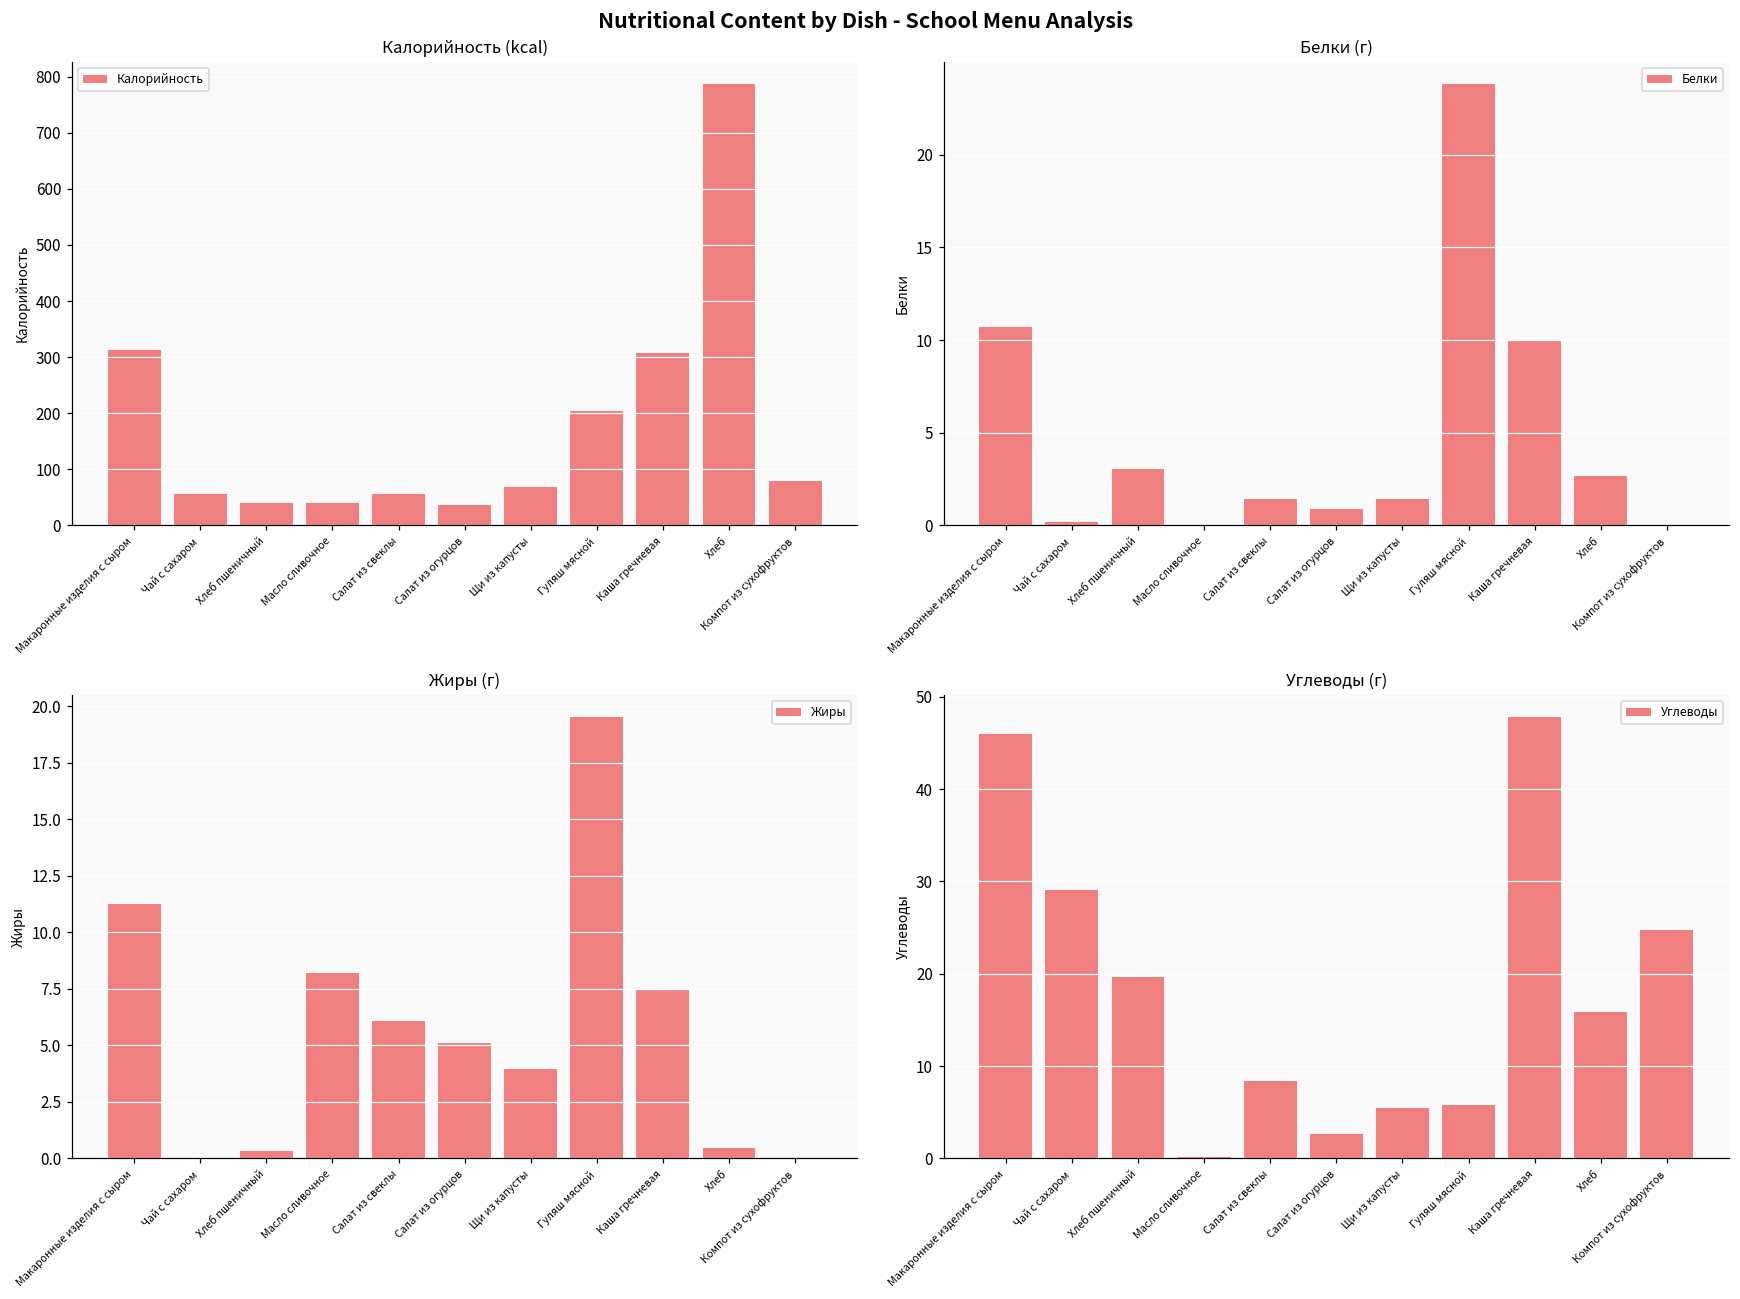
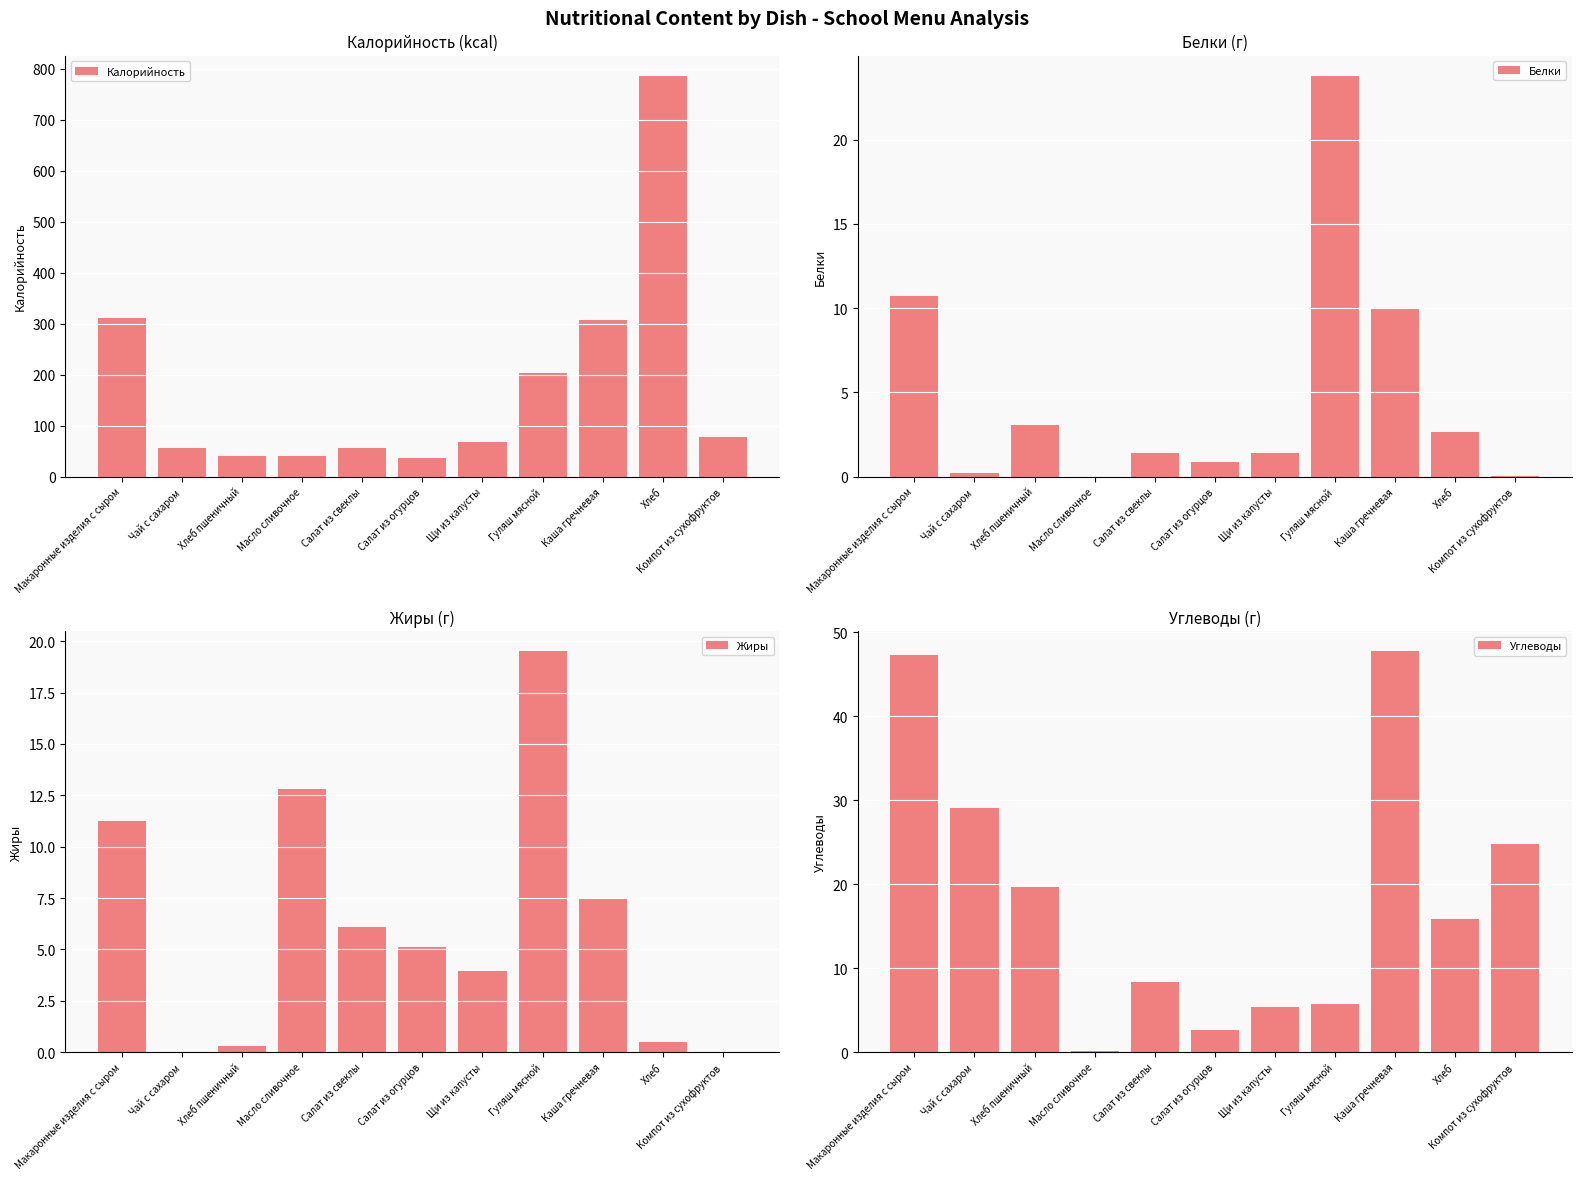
Жиры (г), Масло сливочное: 8.2 -> 12.8
Углеводы (г), Макаронные изделия с сыром: 46 -> 47
